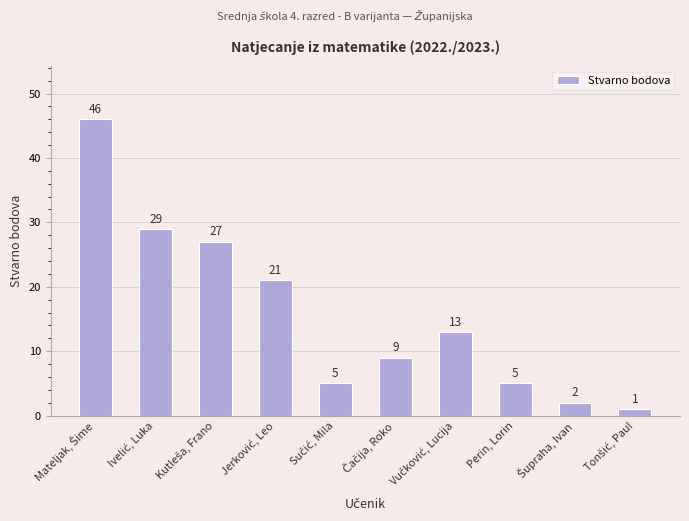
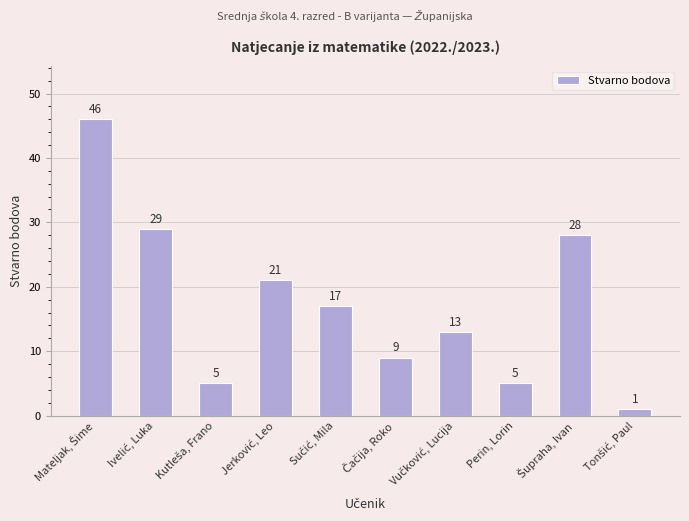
Kutleša, Frano: 27 -> 5
Sučić, Mila: 5 -> 17
Šupraha, Ivan: 2 -> 28
